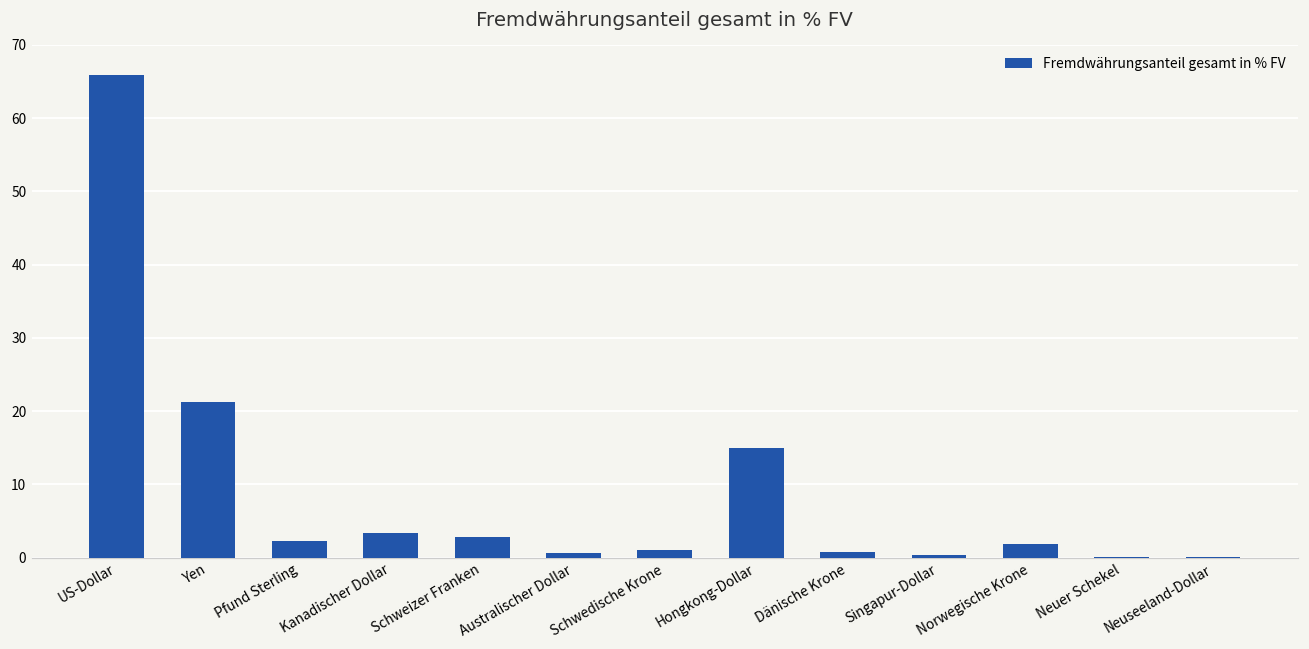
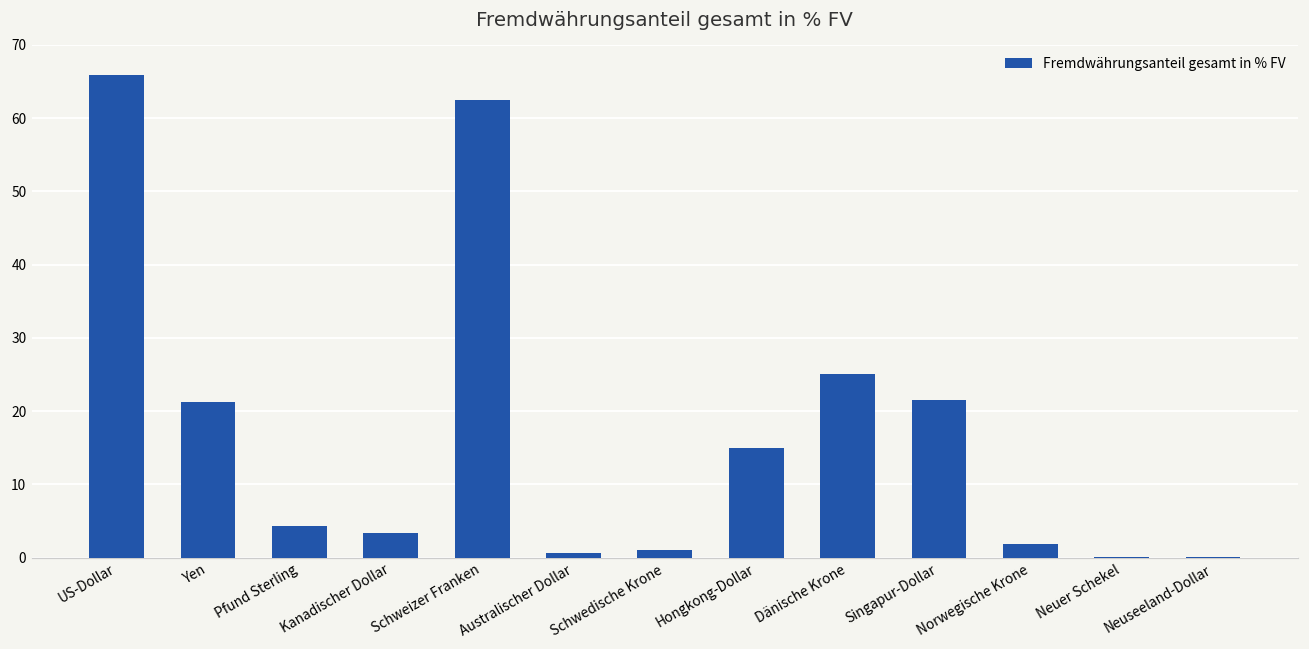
Pfund Sterling: 2 -> 4
Schweizer Franken: 3 -> 62
Dänische Krone: 1 -> 25
Singapur-Dollar: 0 -> 21
